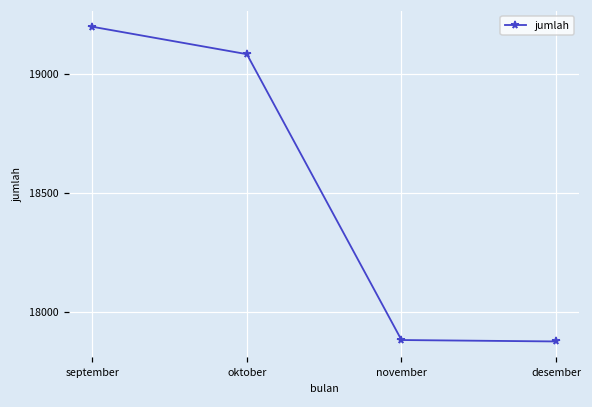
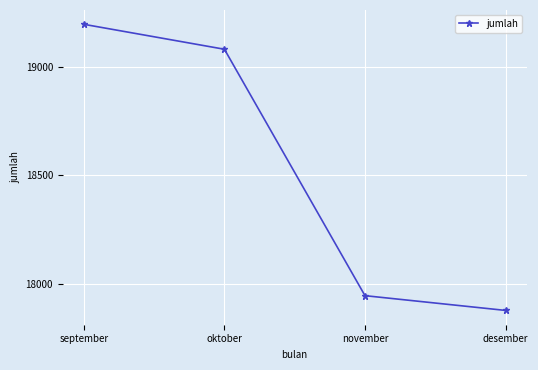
november: 17880 -> 17950
